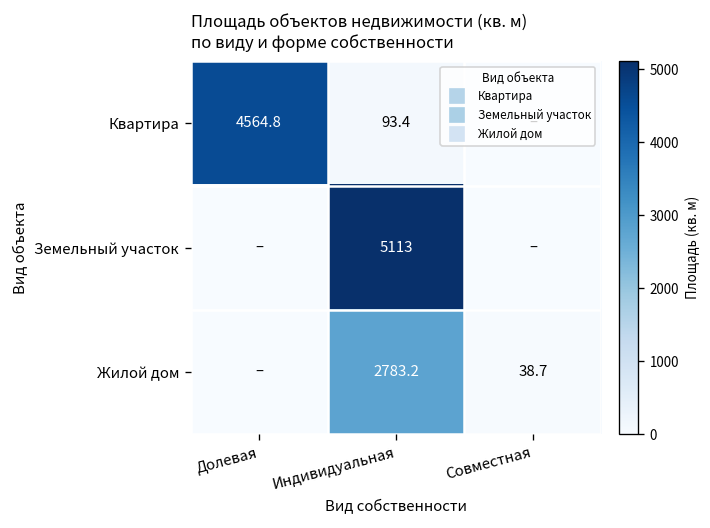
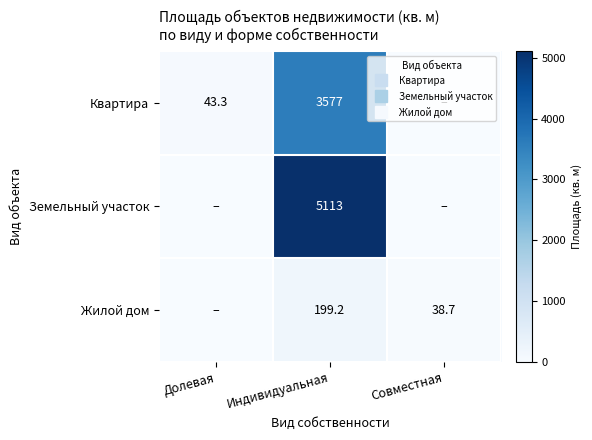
Квартира, Долевая: 4564.8 -> 43.3
Квартира, Индивидуальная: 93.4 -> 3577
Жилой дом, Индивидуальная: 2783.2 -> 199.2
